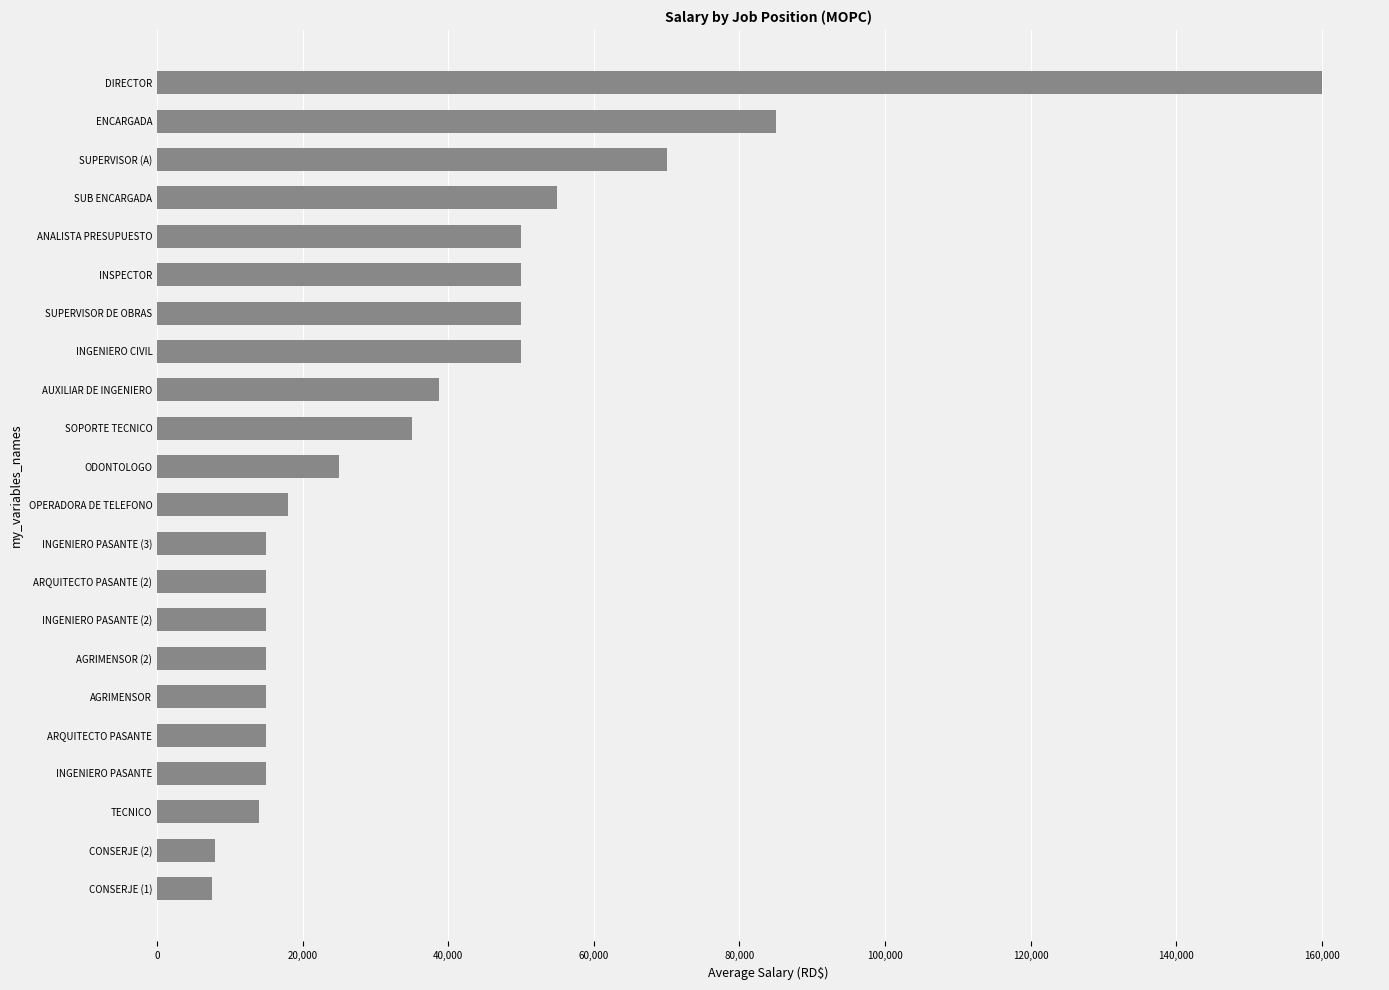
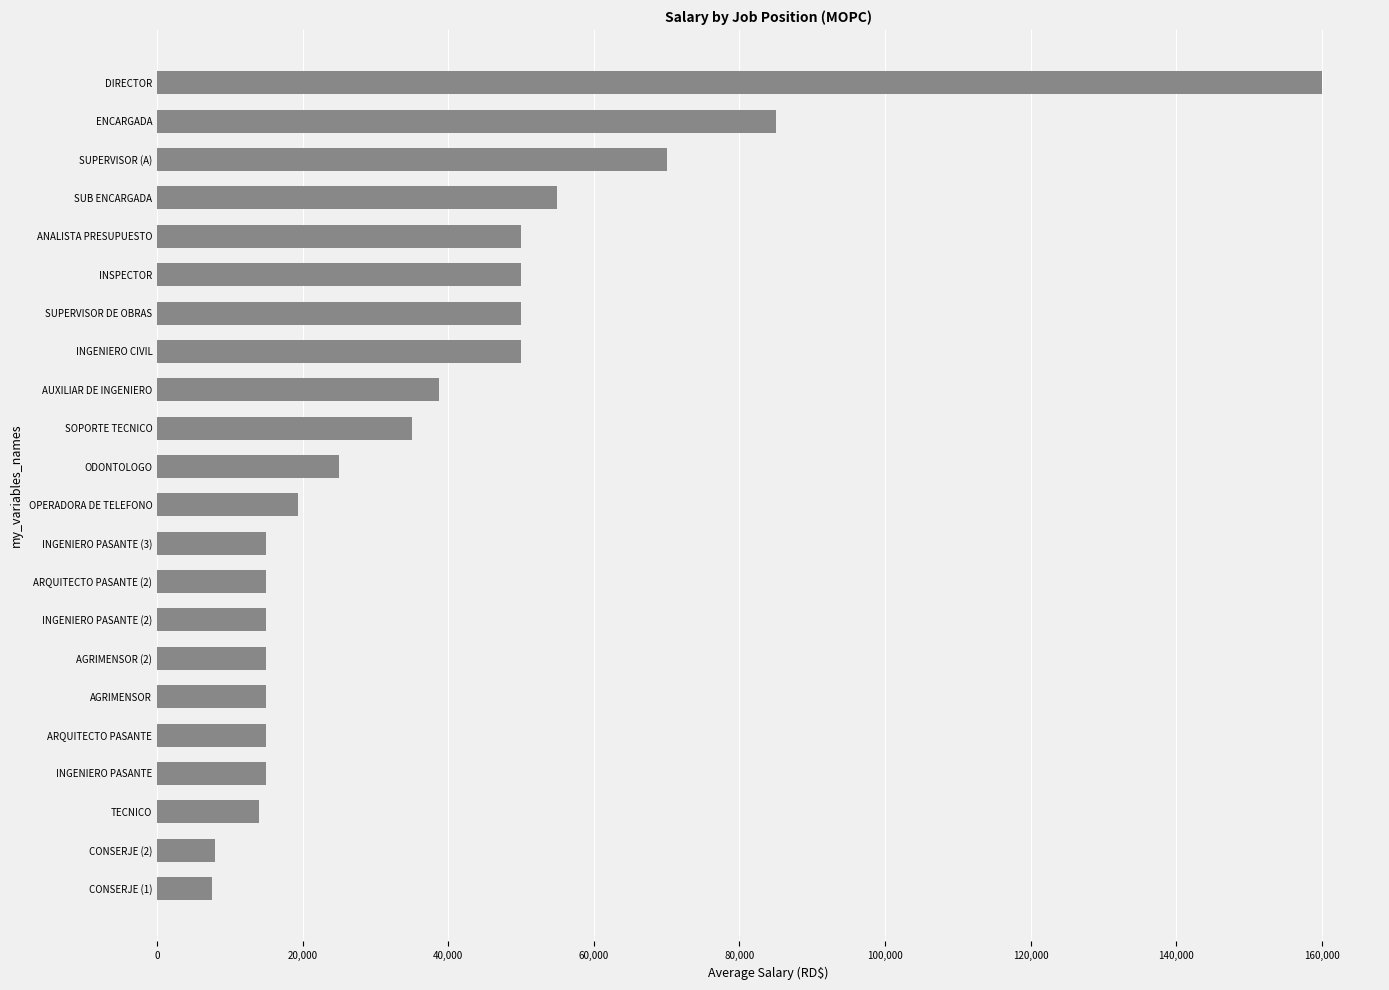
OPERADORA DE TELEFONO: 18,000 -> 19,000
